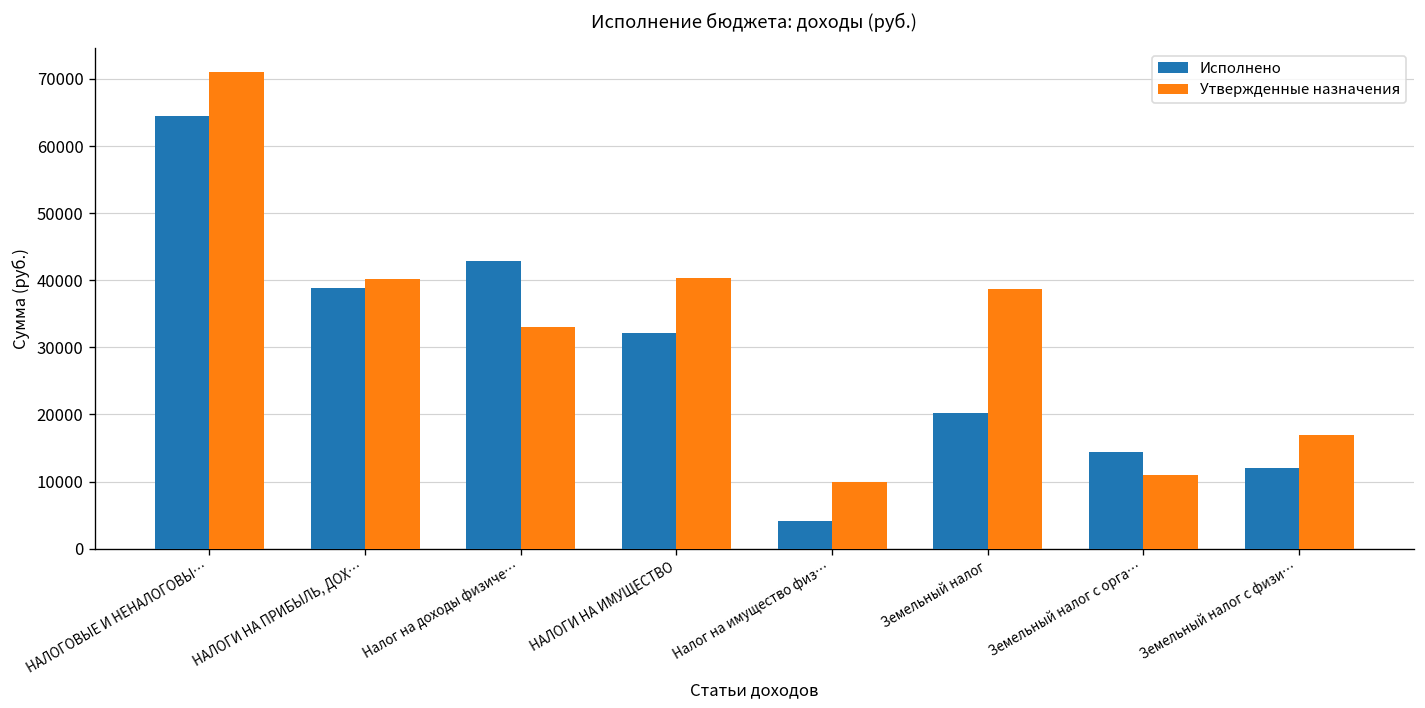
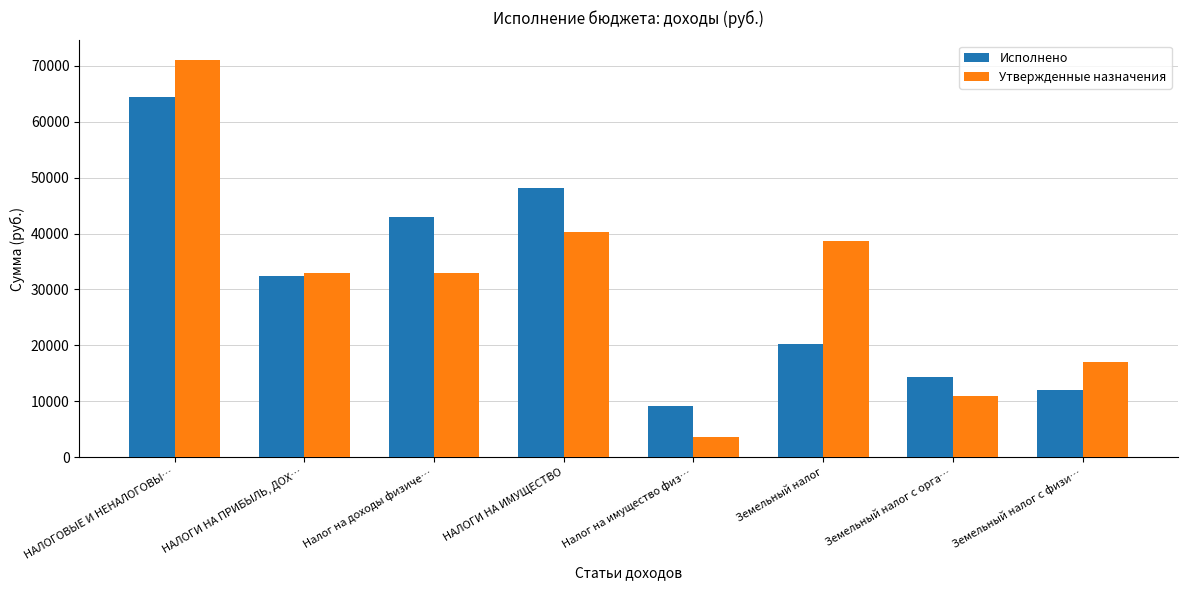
Исполнено, НАЛОГИ НА ПРИБЫЛЬ, ДОХ…: 39000 -> 32000
Утвержденные назначения, НАЛОГИ НА ПРИБЫЛЬ, ДОХ…: 40000 -> 33000
Исполнено, НАЛОГИ НА ИМУЩЕСТВО: 32000 -> 48000
Исполнено, Налог на имущество физ…: 4000 -> 9000
Утвержденные назначения, Налог на имущество физ…: 10000 -> 4000
